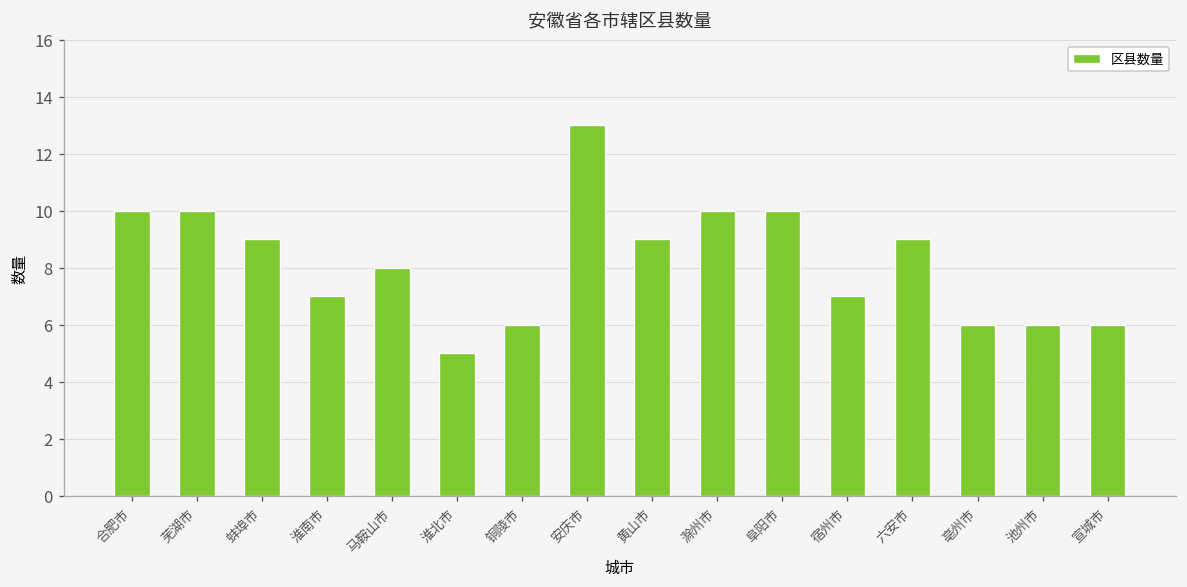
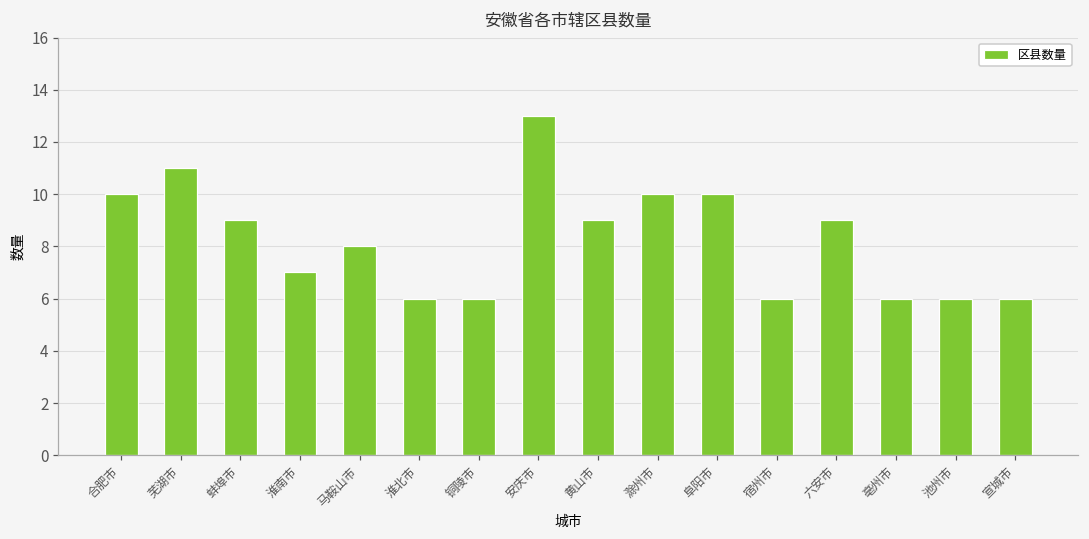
芜湖市: 10 -> 11
淮北市: 5 -> 6
宿州市: 7 -> 6
